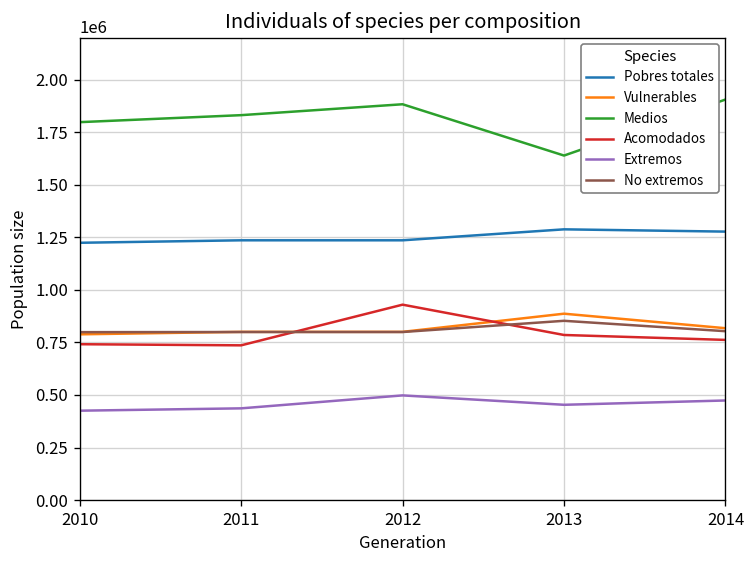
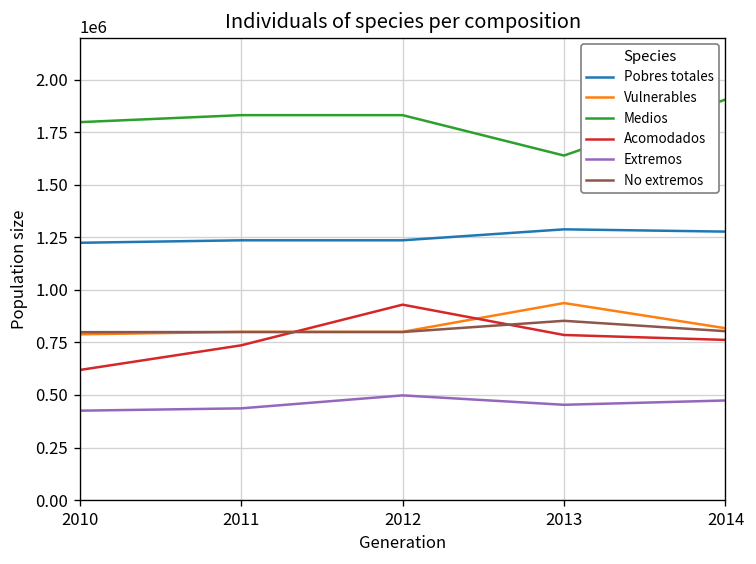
Acomodados, 2010: 740000 -> 620000
Medios, 2012: 1880000 -> 1830000
Vulnerables, 2013: 890000 -> 940000
